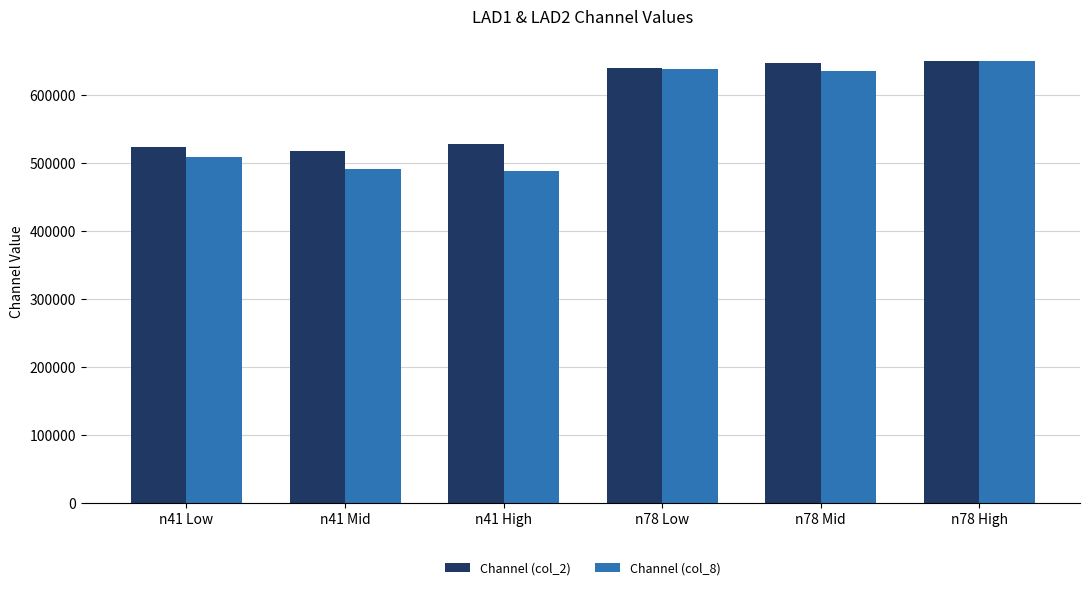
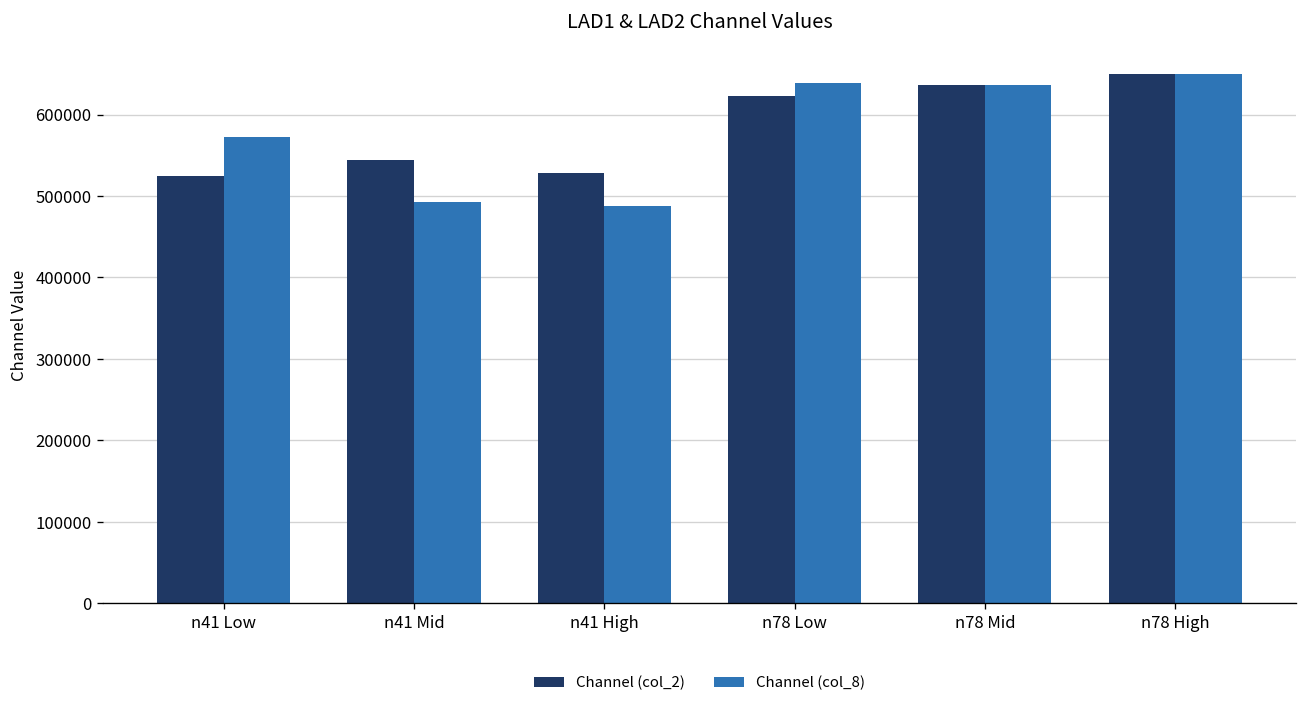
Channel (col_8), n41 Low: 510000 -> 570000
Channel (col_2), n41 Mid: 520000 -> 540000
Channel (col_2), n78 Low: 640000 -> 620000
Channel (col_2), n78 Mid: 650000 -> 640000
